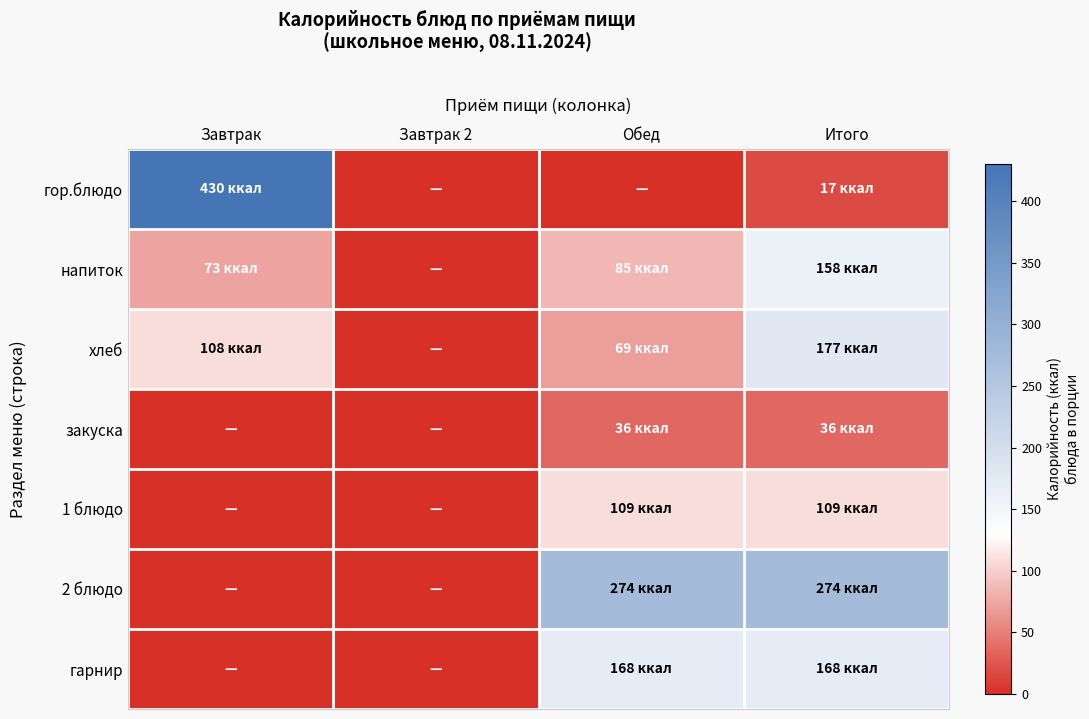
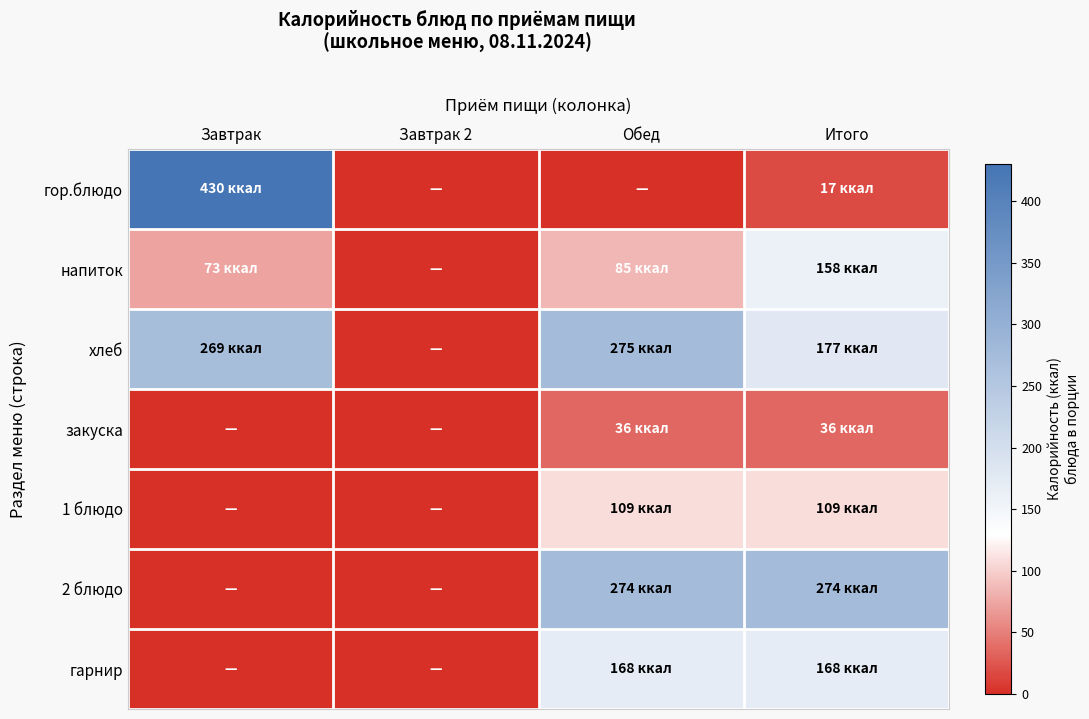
хлеб, Завтрак: 108 -> 269
хлеб, Обед: 69 -> 275
